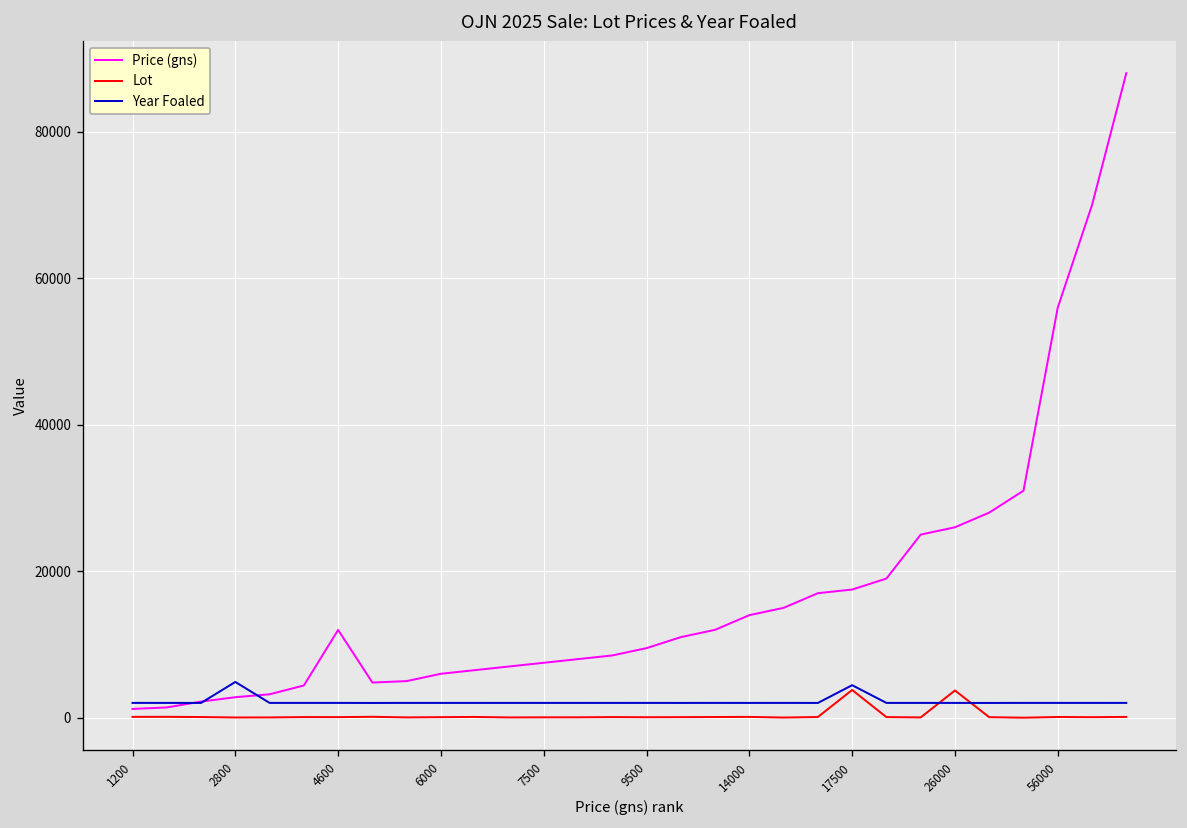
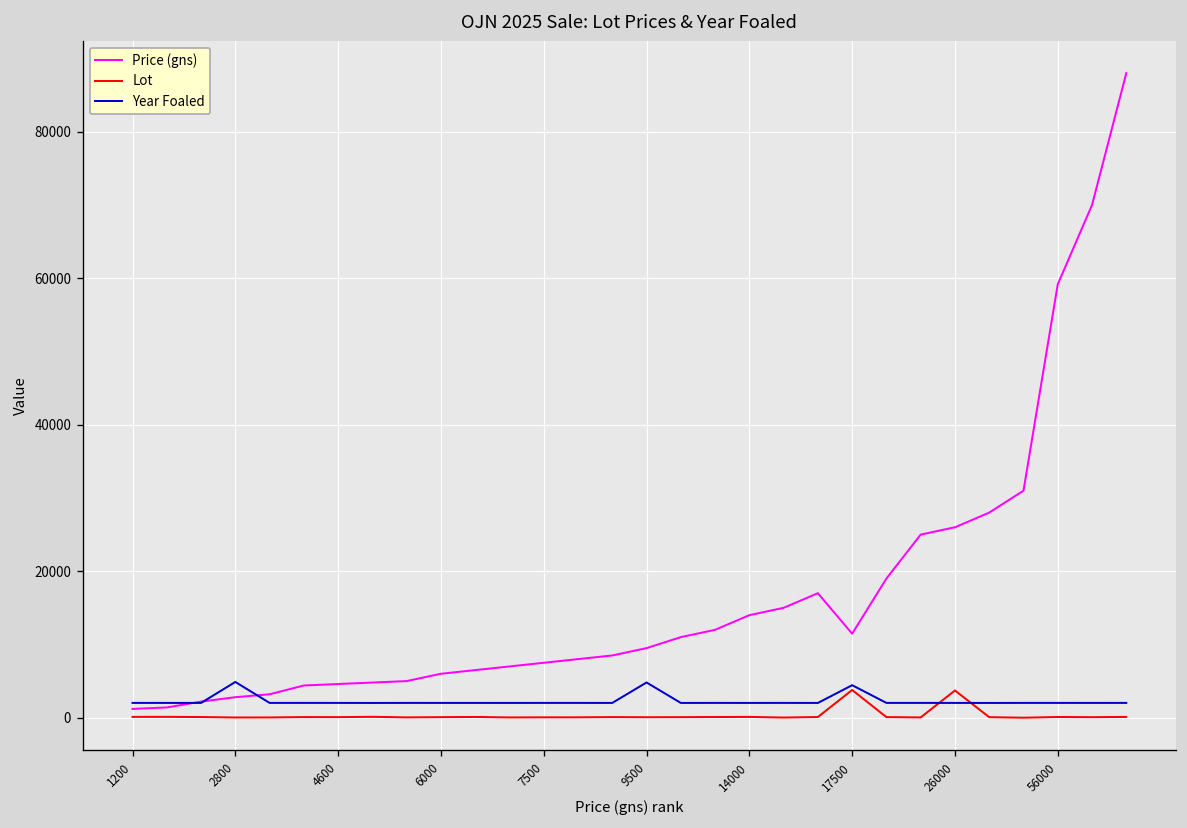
Price (gns), 4600: 12000 -> 5000
Year Foaled, 9500: 2000 -> 5000
Price (gns), 17500: 18000 -> 11000
Price (gns), 56000: 56000 -> 59000
